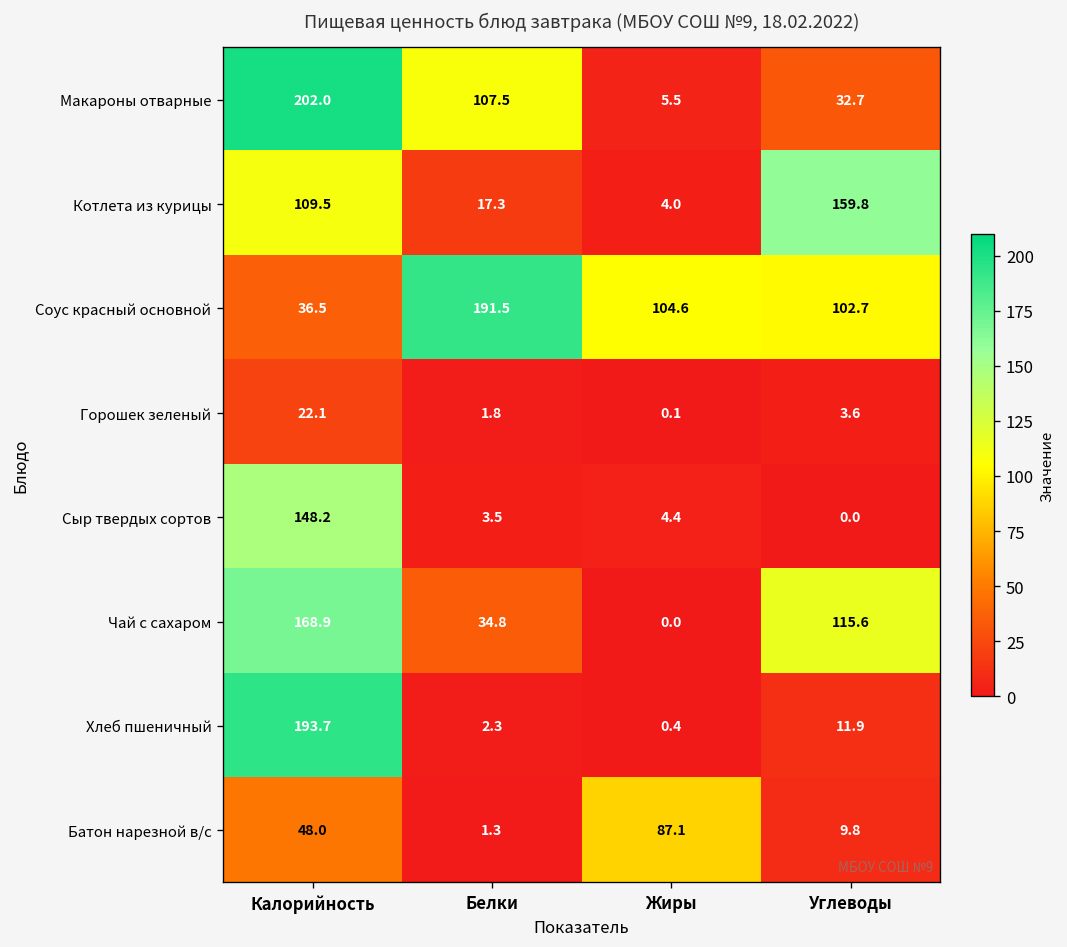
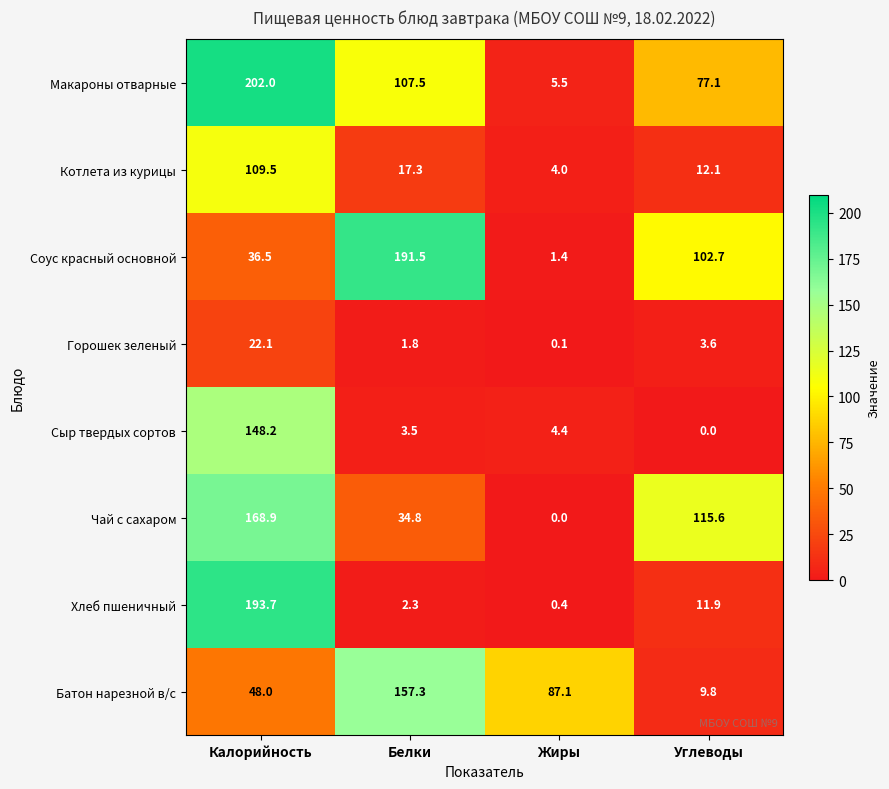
Макароны отварные, Углеводы: 32.7 -> 77.1
Котлета из курицы, Углеводы: 159.8 -> 12.1
Соус красный основной, Жиры: 104.6 -> 1.4
Батон нарезной в/с, Белки: 1.3 -> 157.3
